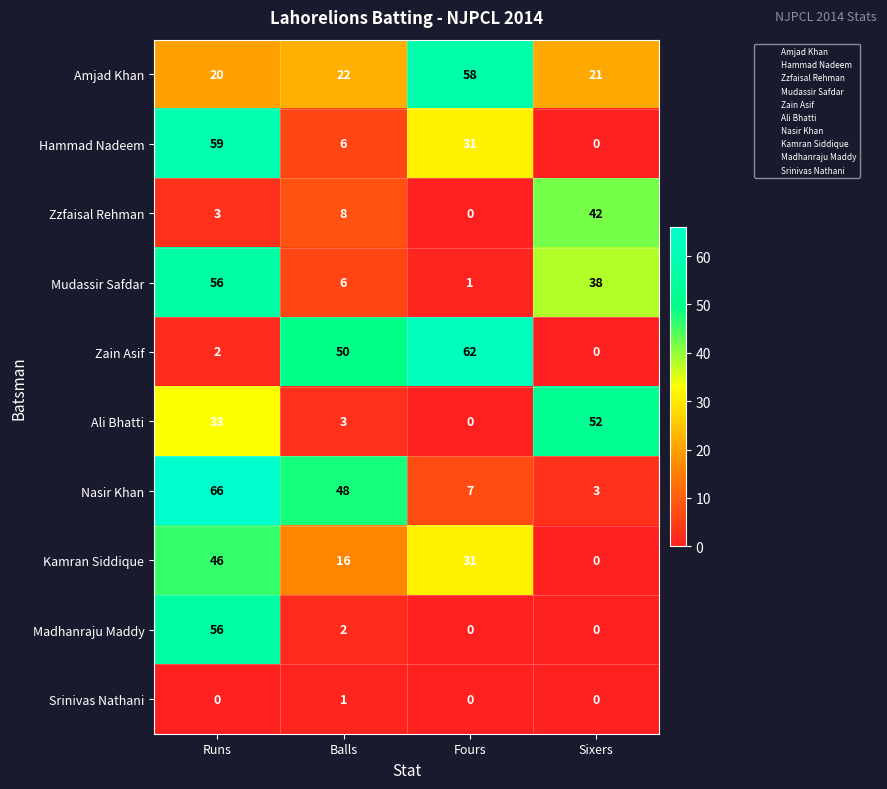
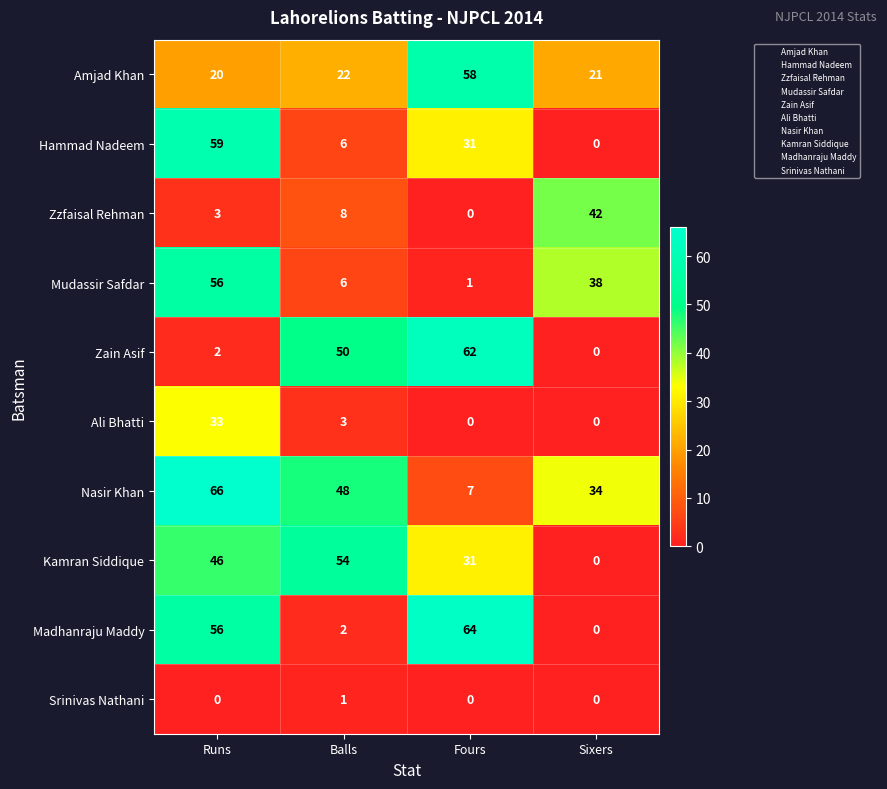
Ali Bhatti, Sixers: 52 -> 0
Nasir Khan, Sixers: 3 -> 34
Kamran Siddique, Balls: 16 -> 54
Madhanraju Maddy, Fours: 0 -> 64
